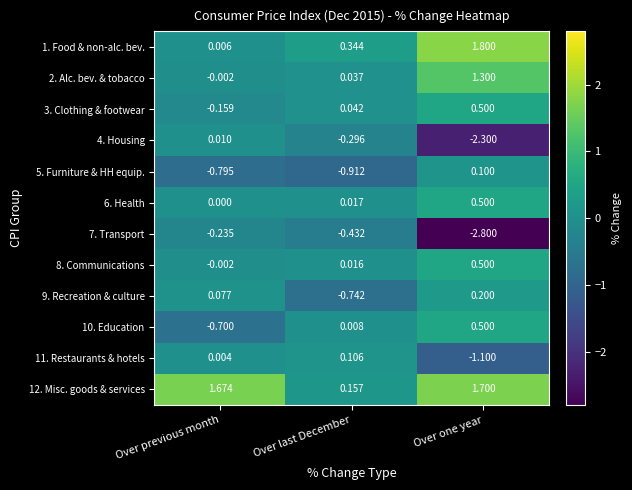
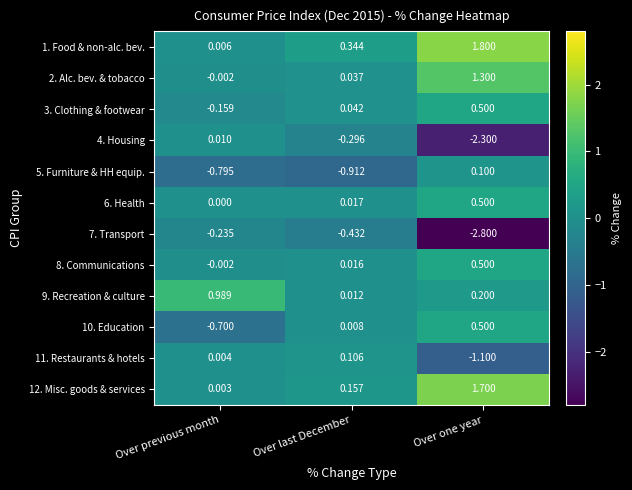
9. Recreation & culture, Over previous month: 0.077 -> 0.989
9. Recreation & culture, Over last December: -0.742 -> 0.012
12. Misc. goods & services, Over previous month: 1.674 -> 0.003
